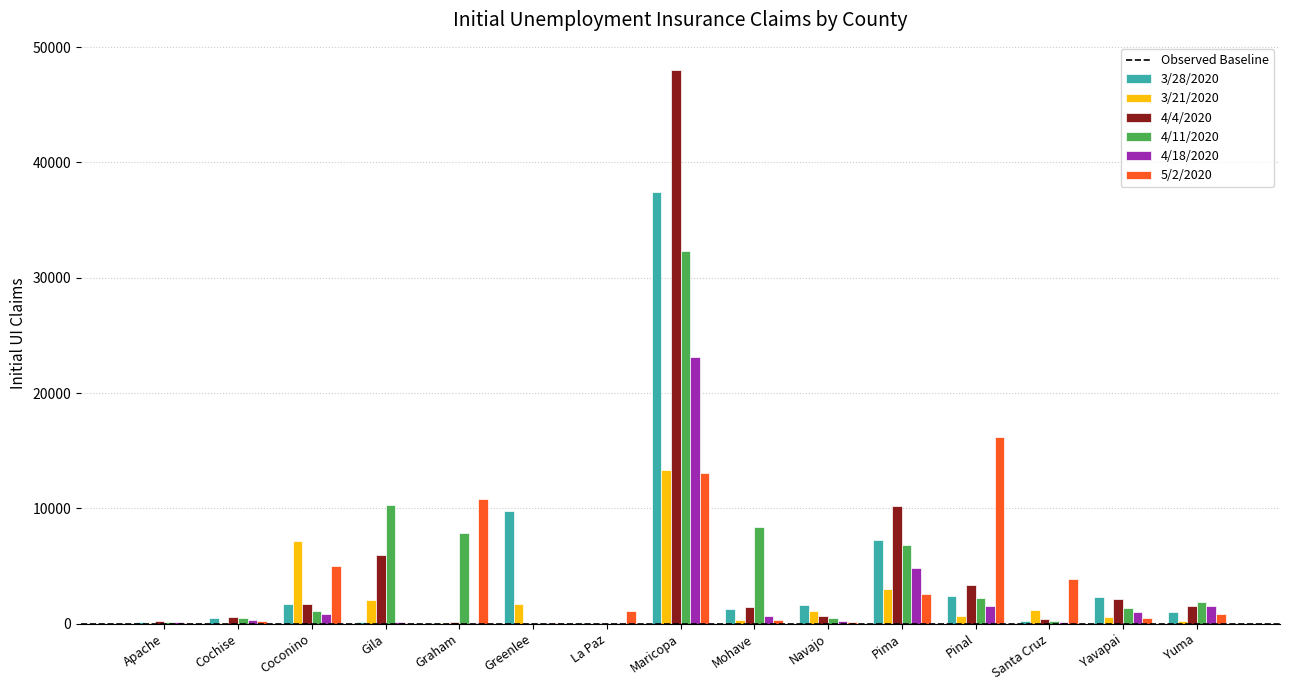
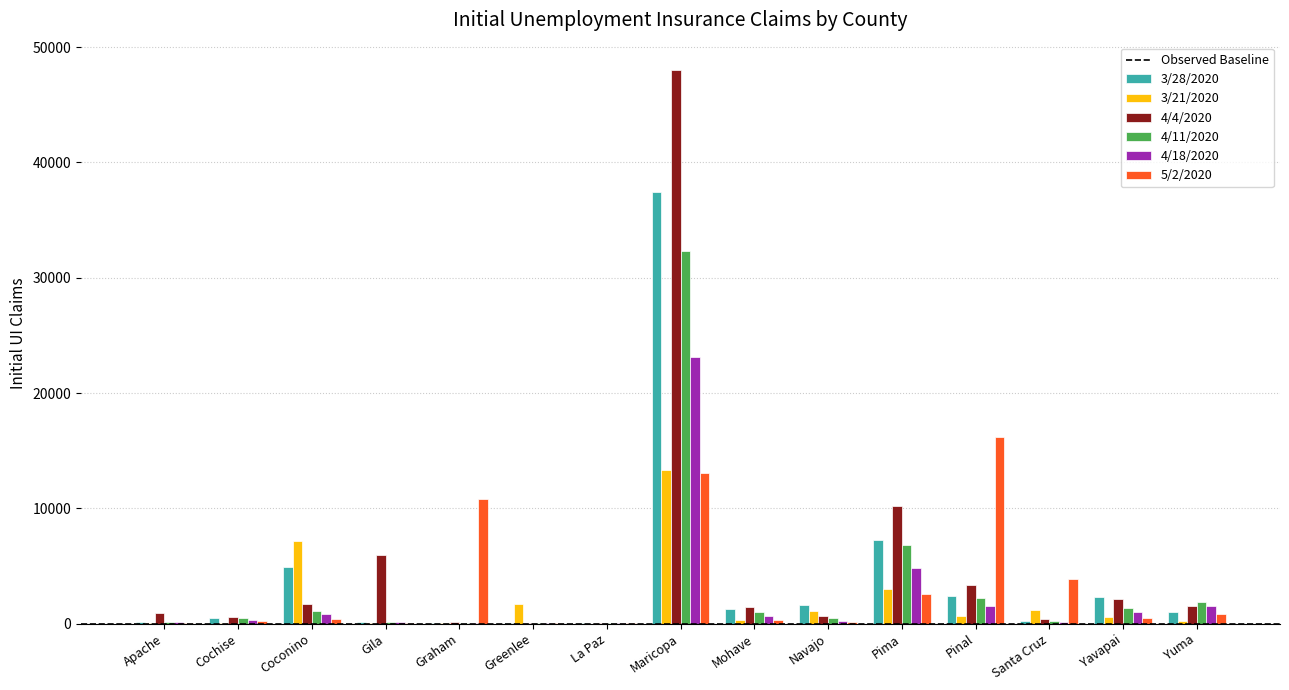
4/4/2020, Apache: 200 -> 900
3/28/2020, Coconino: 1700 -> 4900
5/2/2020, Coconino: 5000 -> 400
3/21/2020, Gila: 2000 -> 0
4/11/2020, Gila: 10300 -> 200
4/11/2020, Graham: 7900 -> 100
3/28/2020, Greenlee: 9800 -> 0
5/2/2020, La Paz: 1100 -> 0
4/11/2020, Mohave: 8400 -> 1000
